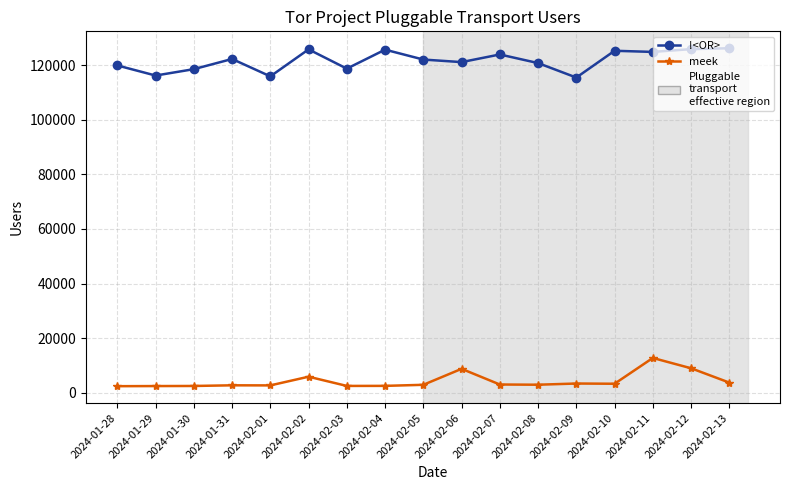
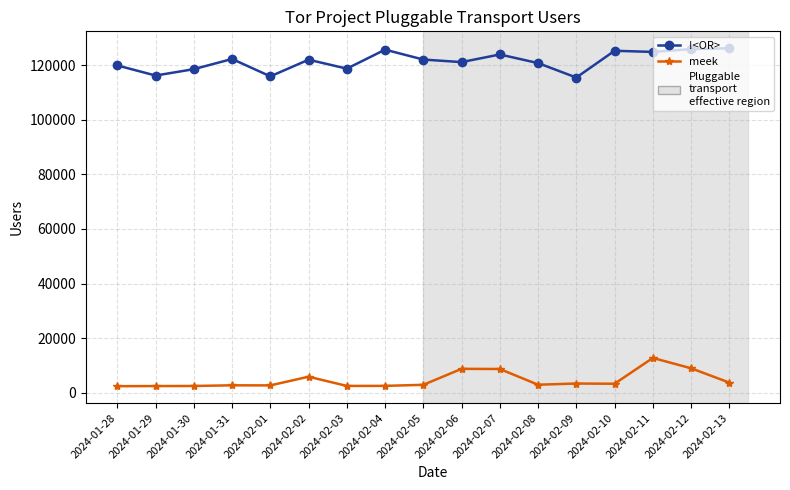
!<OR>, 2024-02-02: 126000 -> 122000
meek, 2024-02-07: 3000 -> 9000
